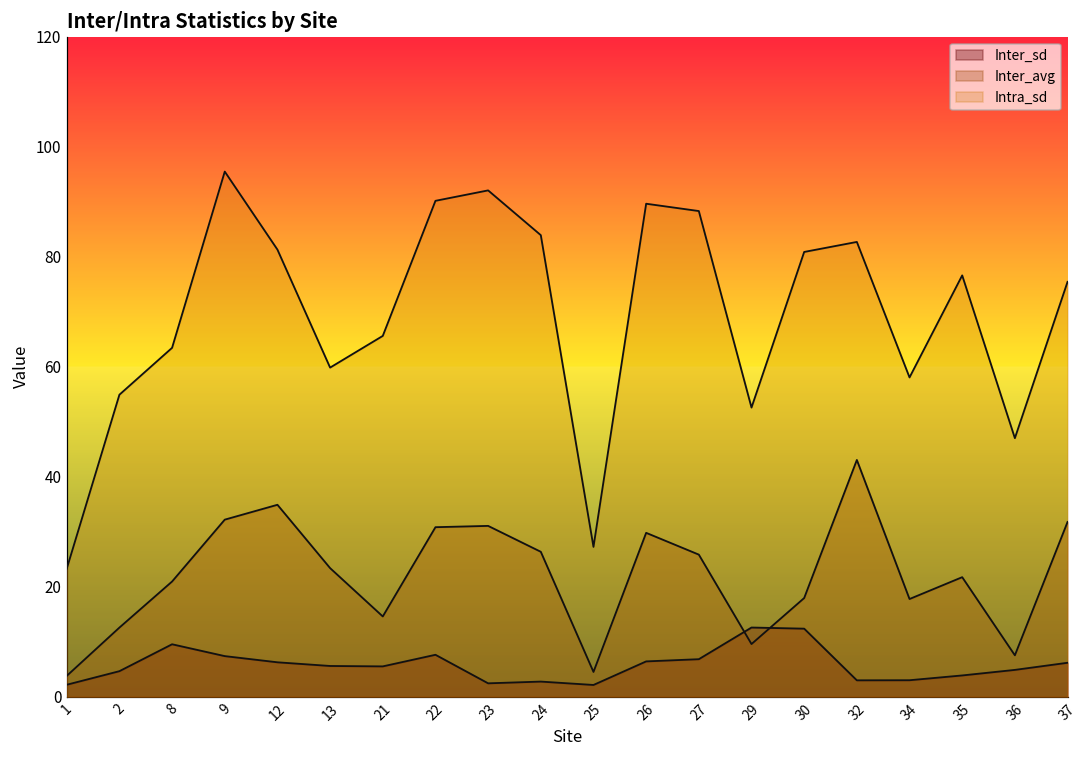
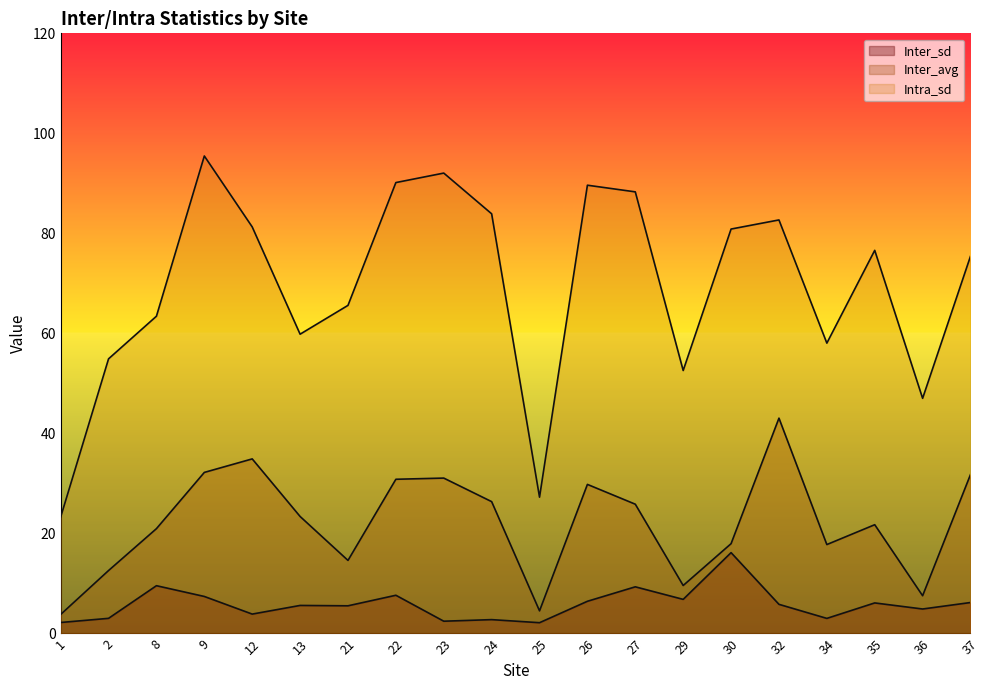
Inter_sd, 2: 5 -> 3
Inter_sd, 12: 6 -> 4
Inter_sd, 27: 7 -> 9
Inter_sd, 29: 13 -> 7
Inter_sd, 30: 12 -> 16
Inter_sd, 32: 3 -> 6
Inter_sd, 35: 4 -> 6
